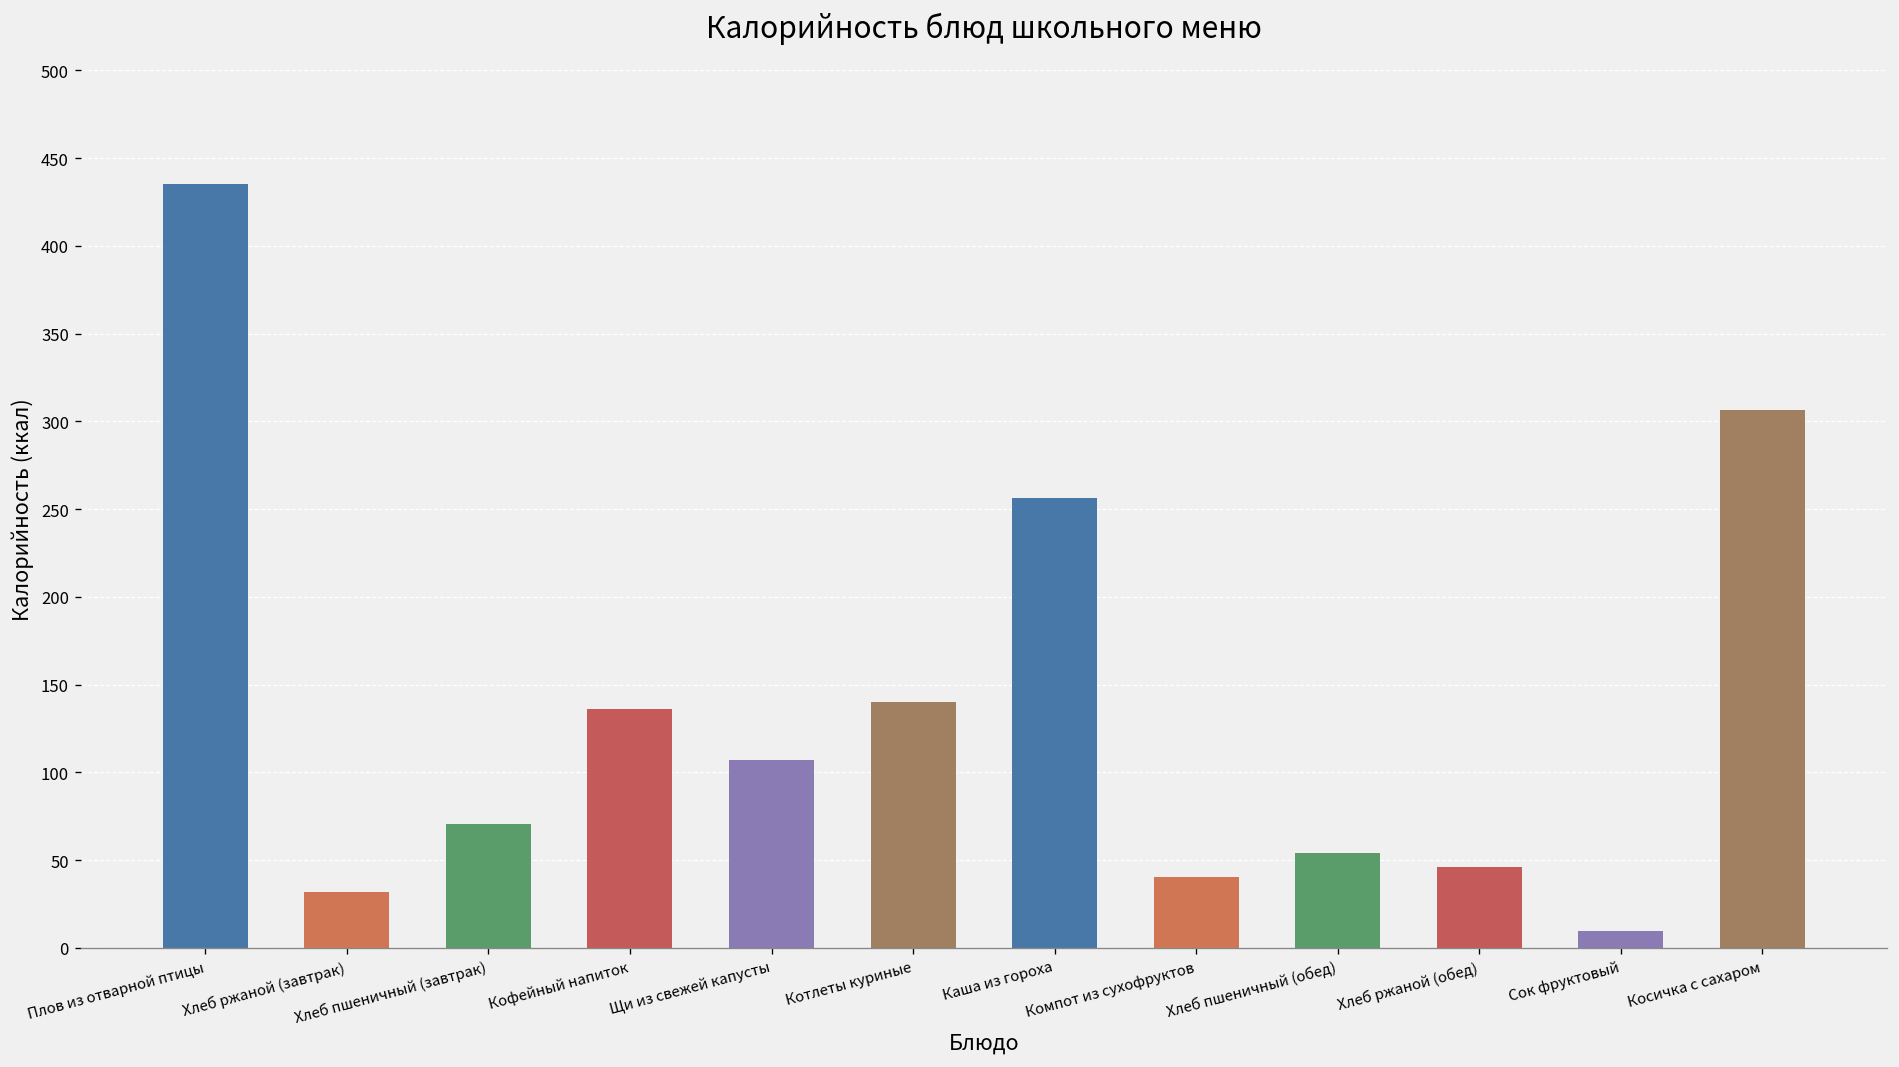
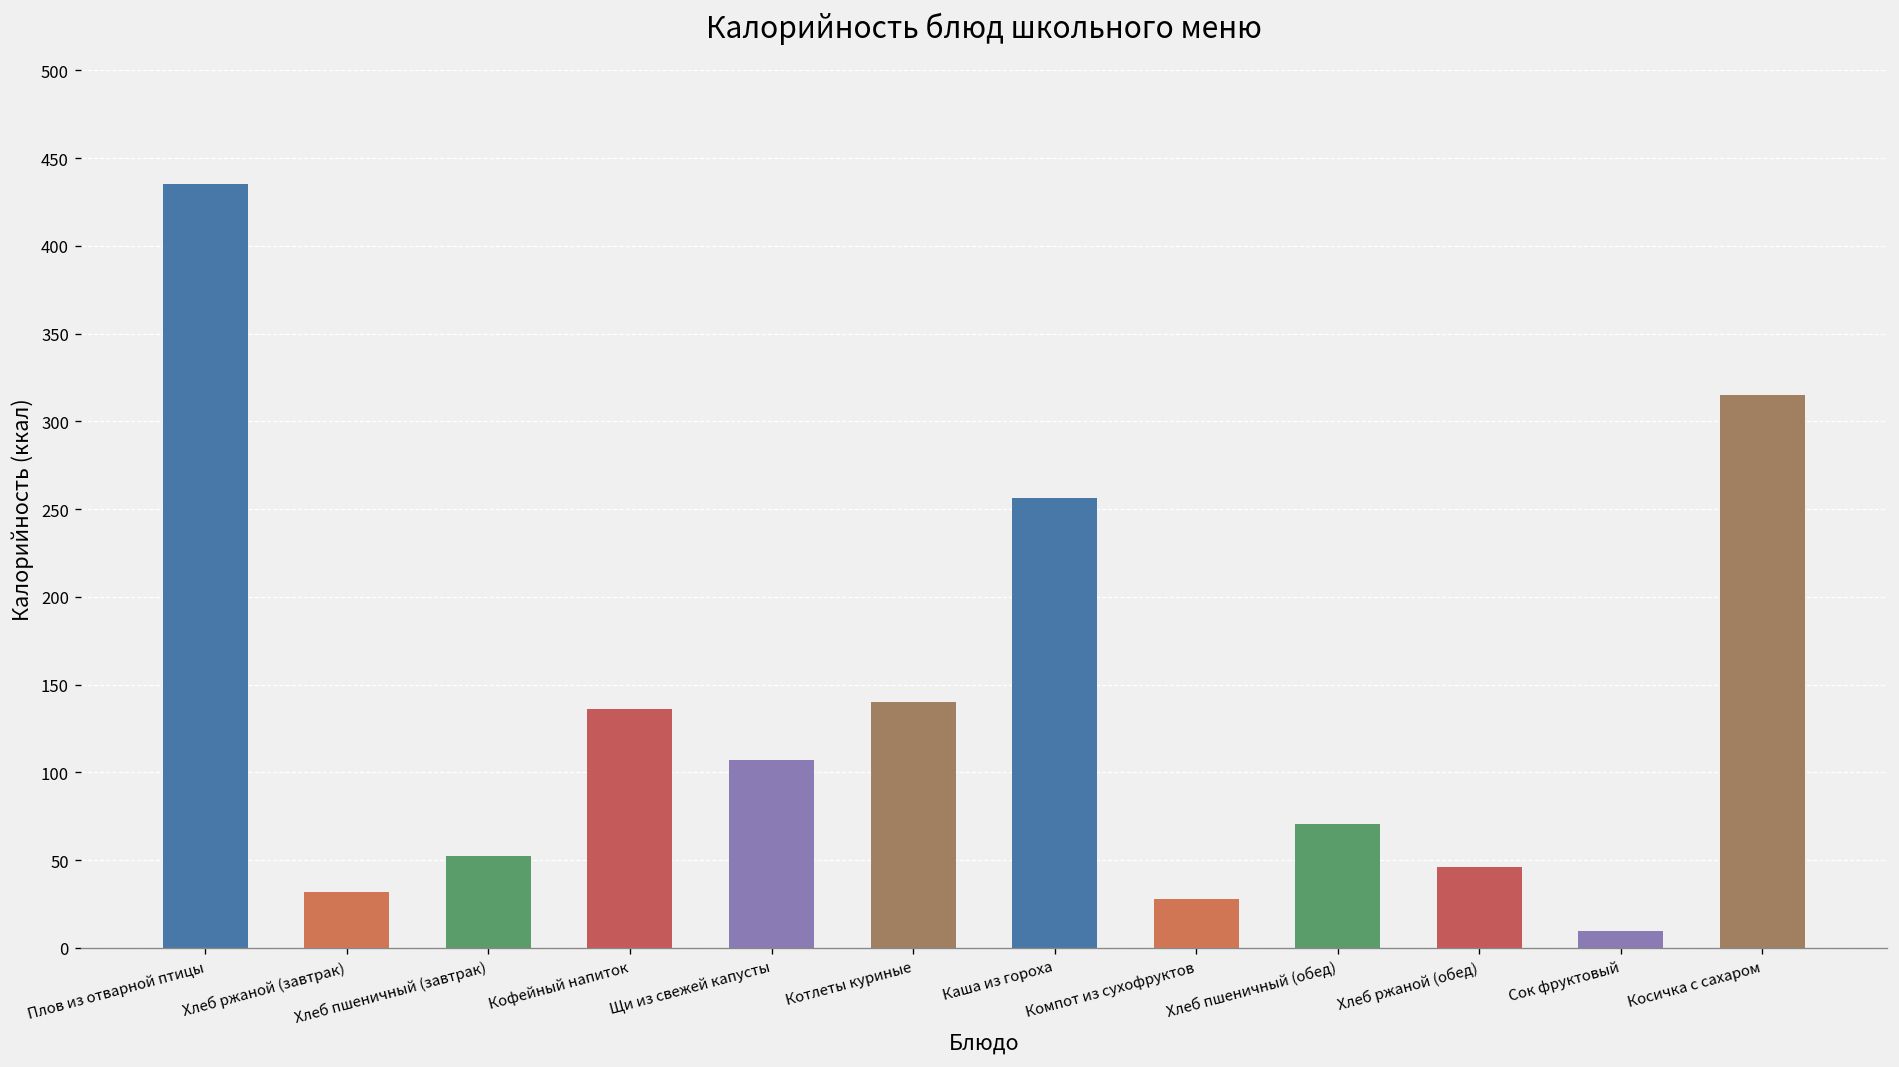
Хлеб пшеничный (завтрак): 71 -> 53
Компот из сухофруктов: 40 -> 28
Хлеб пшеничный (обед): 54 -> 71
Косичка с сахаром: 306 -> 315
